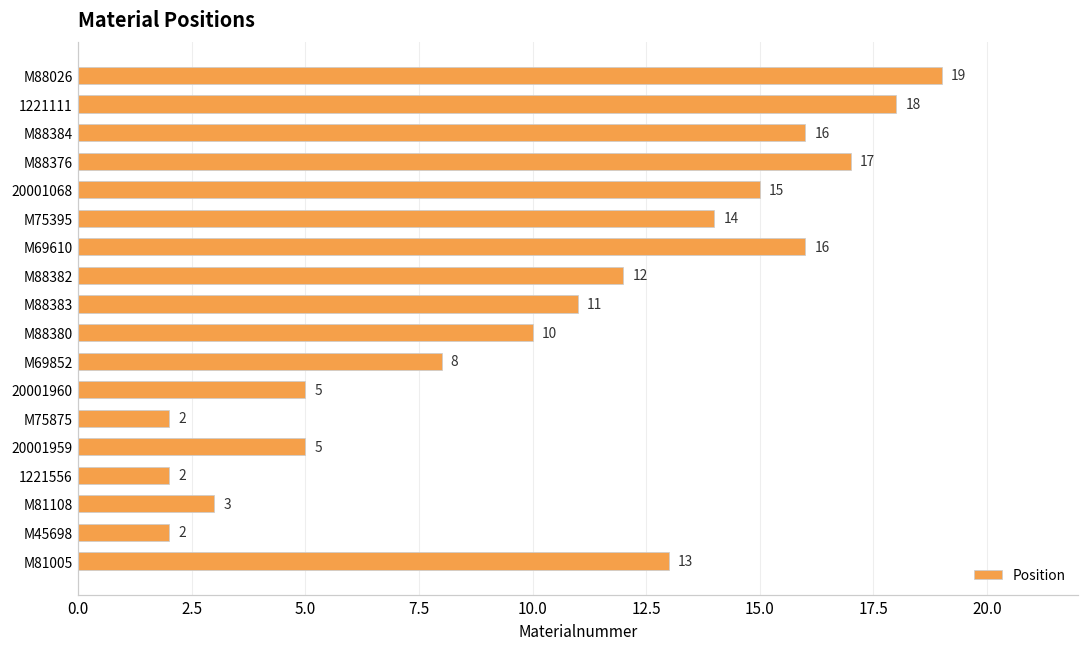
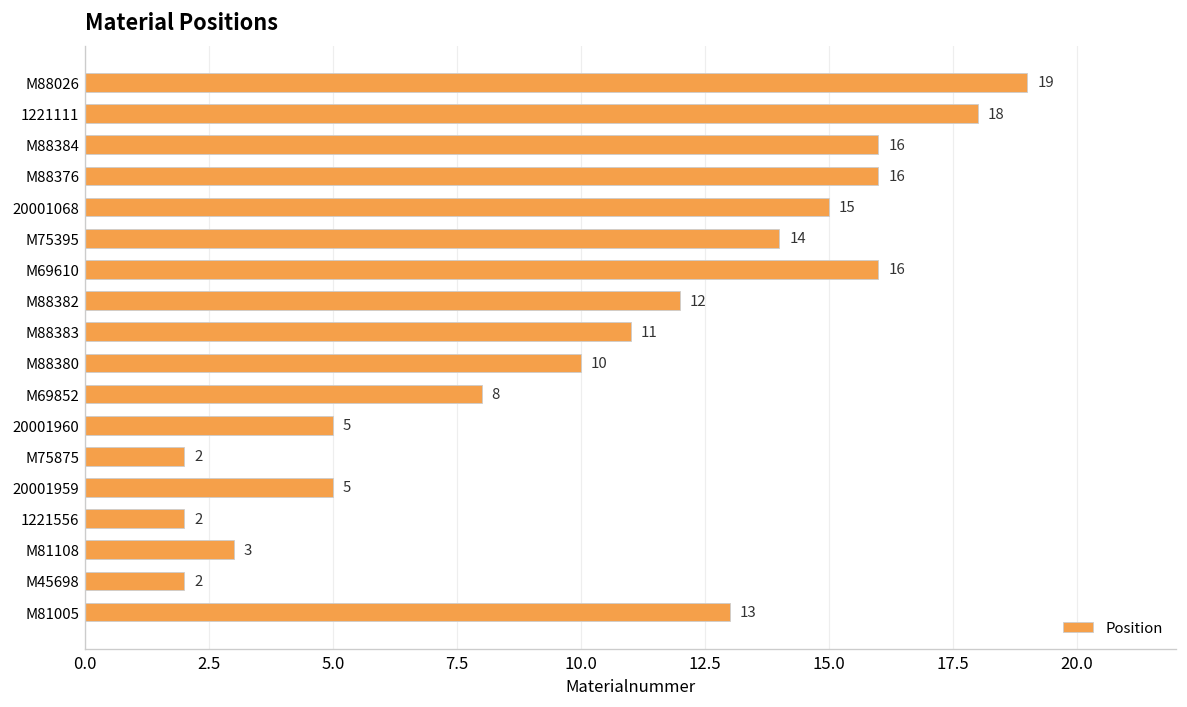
M88376: 17 -> 16
